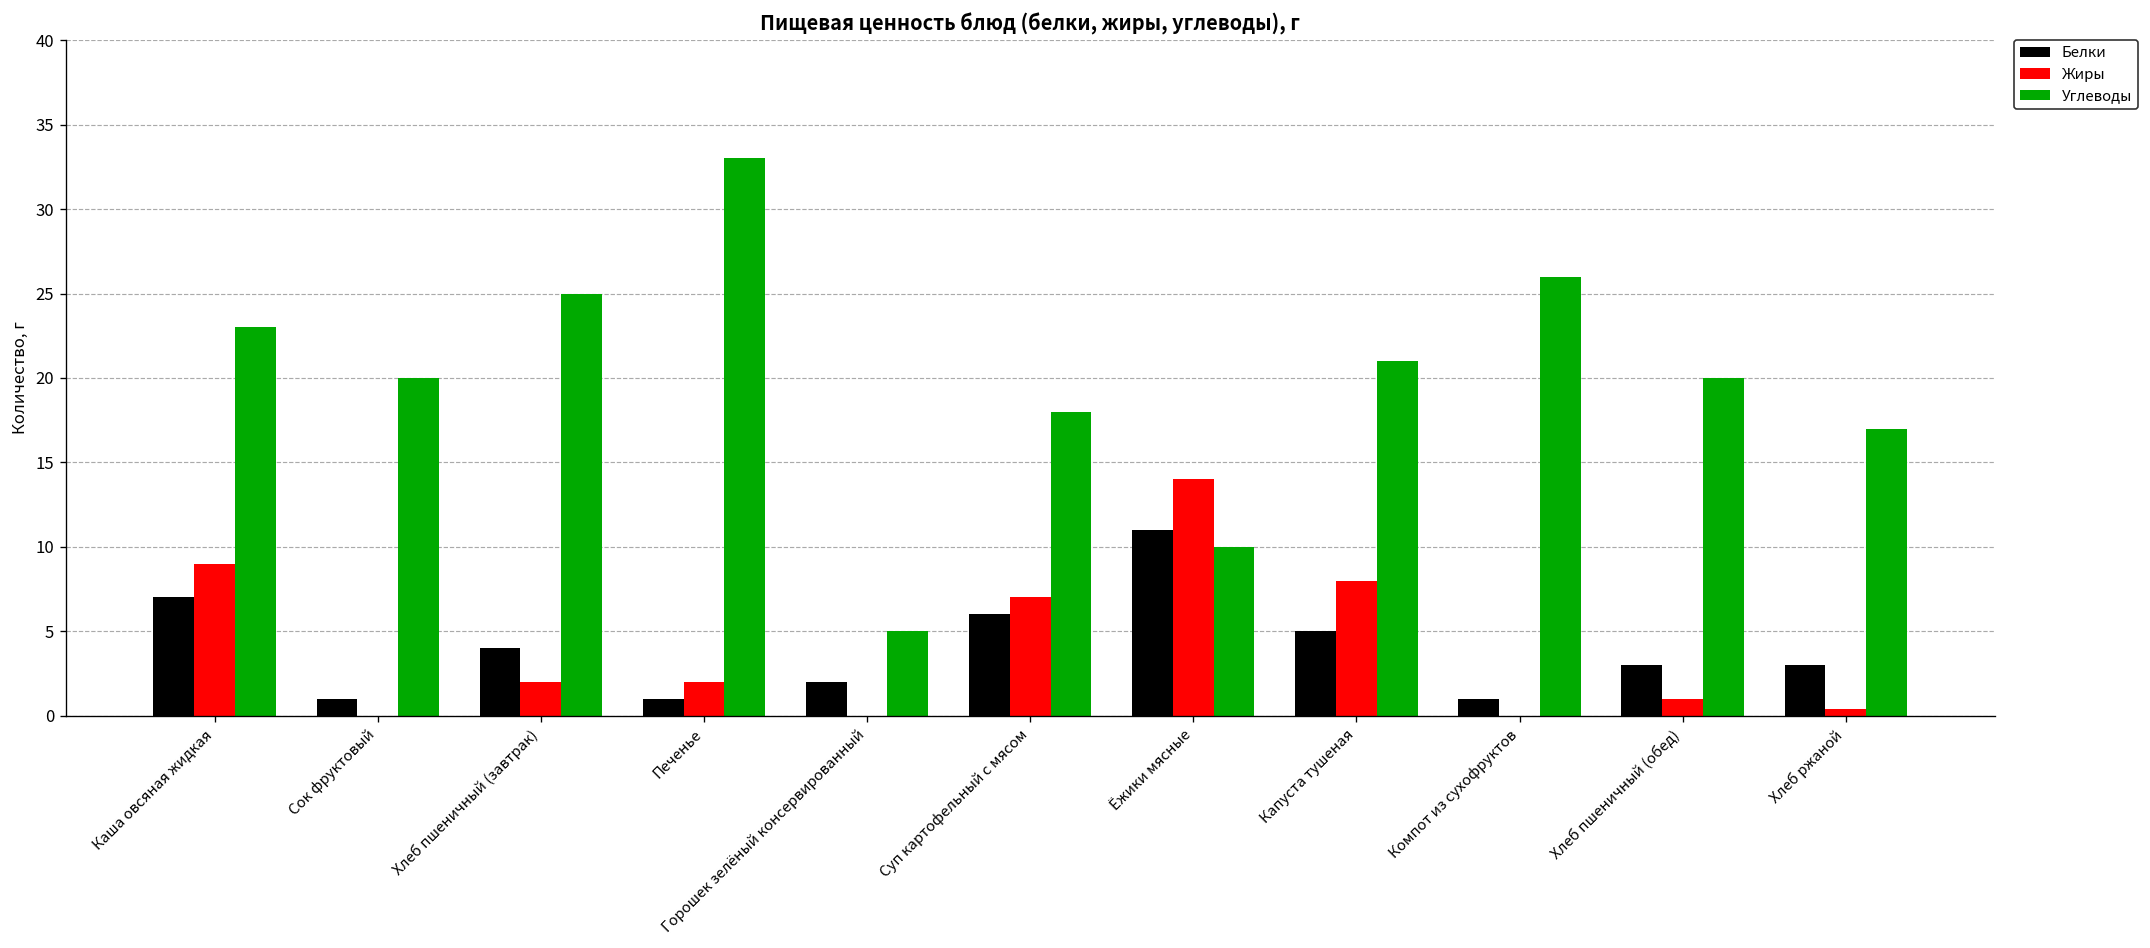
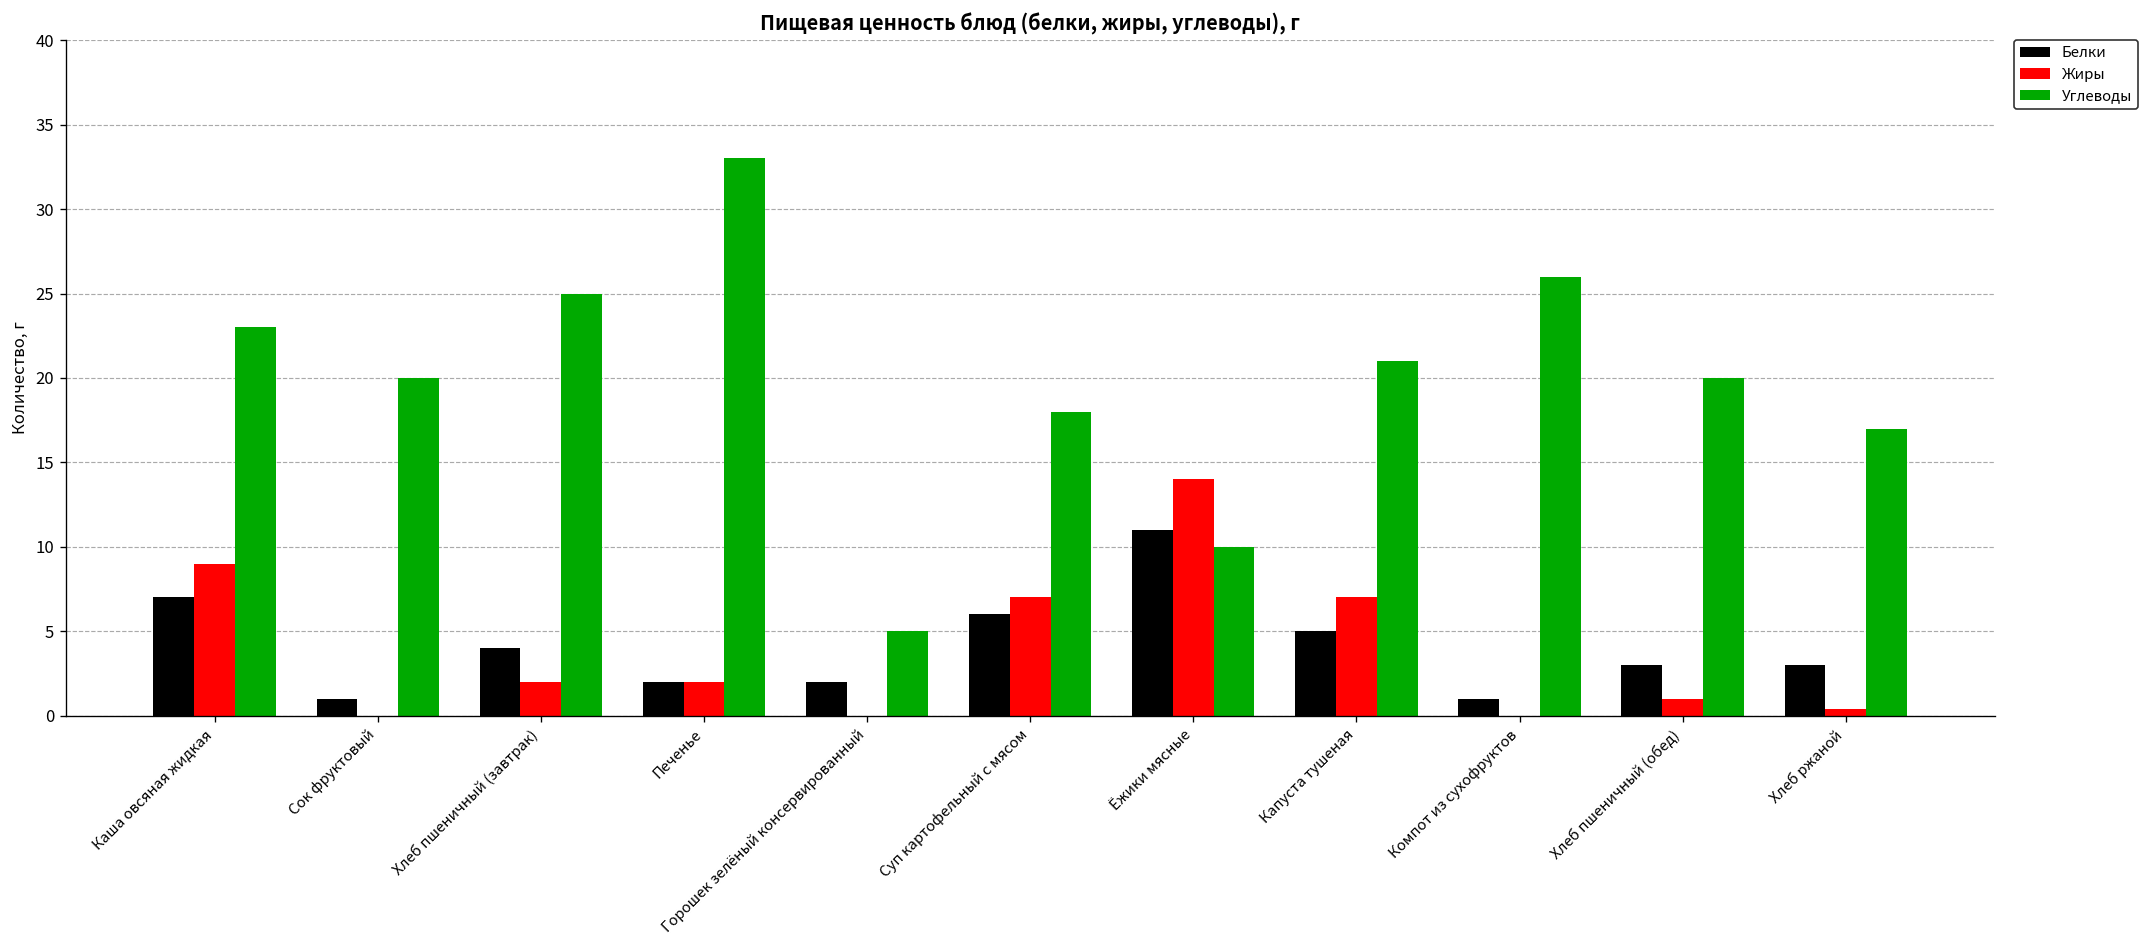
Белки, Печенье: 1 -> 2
Жиры, Капуста тушеная: 8 -> 7
